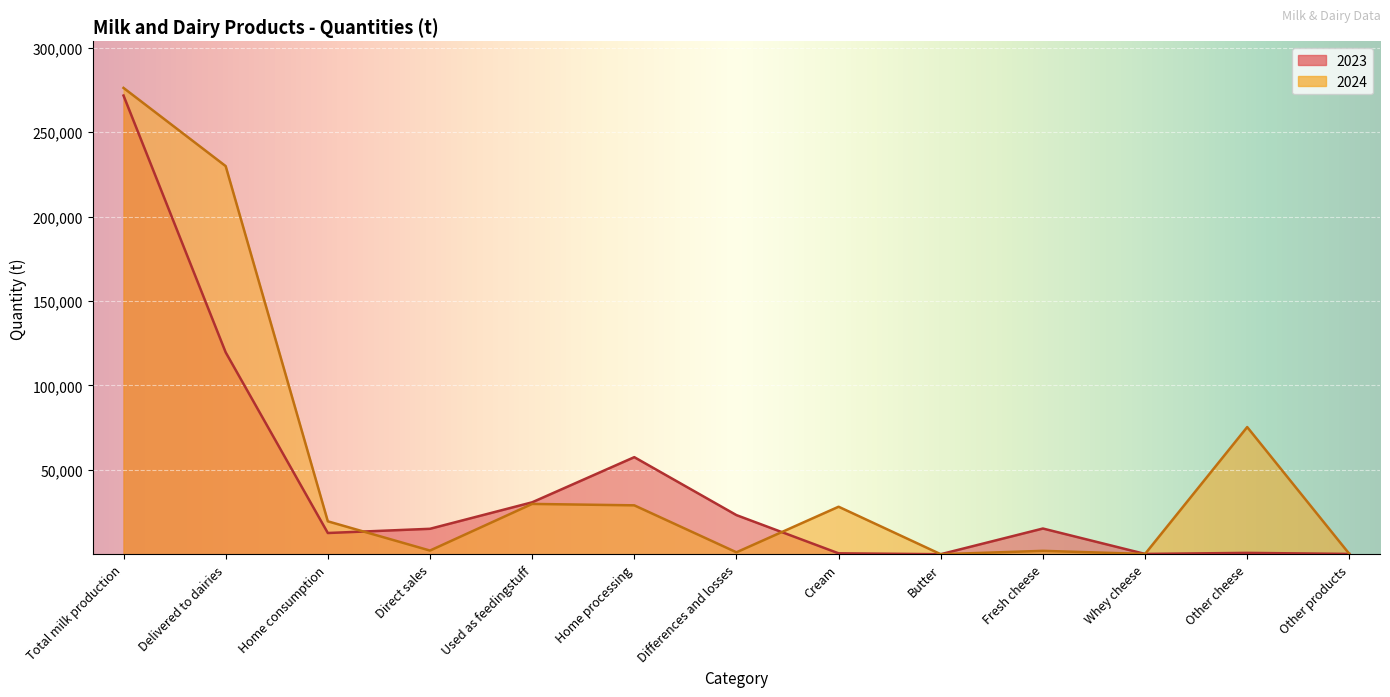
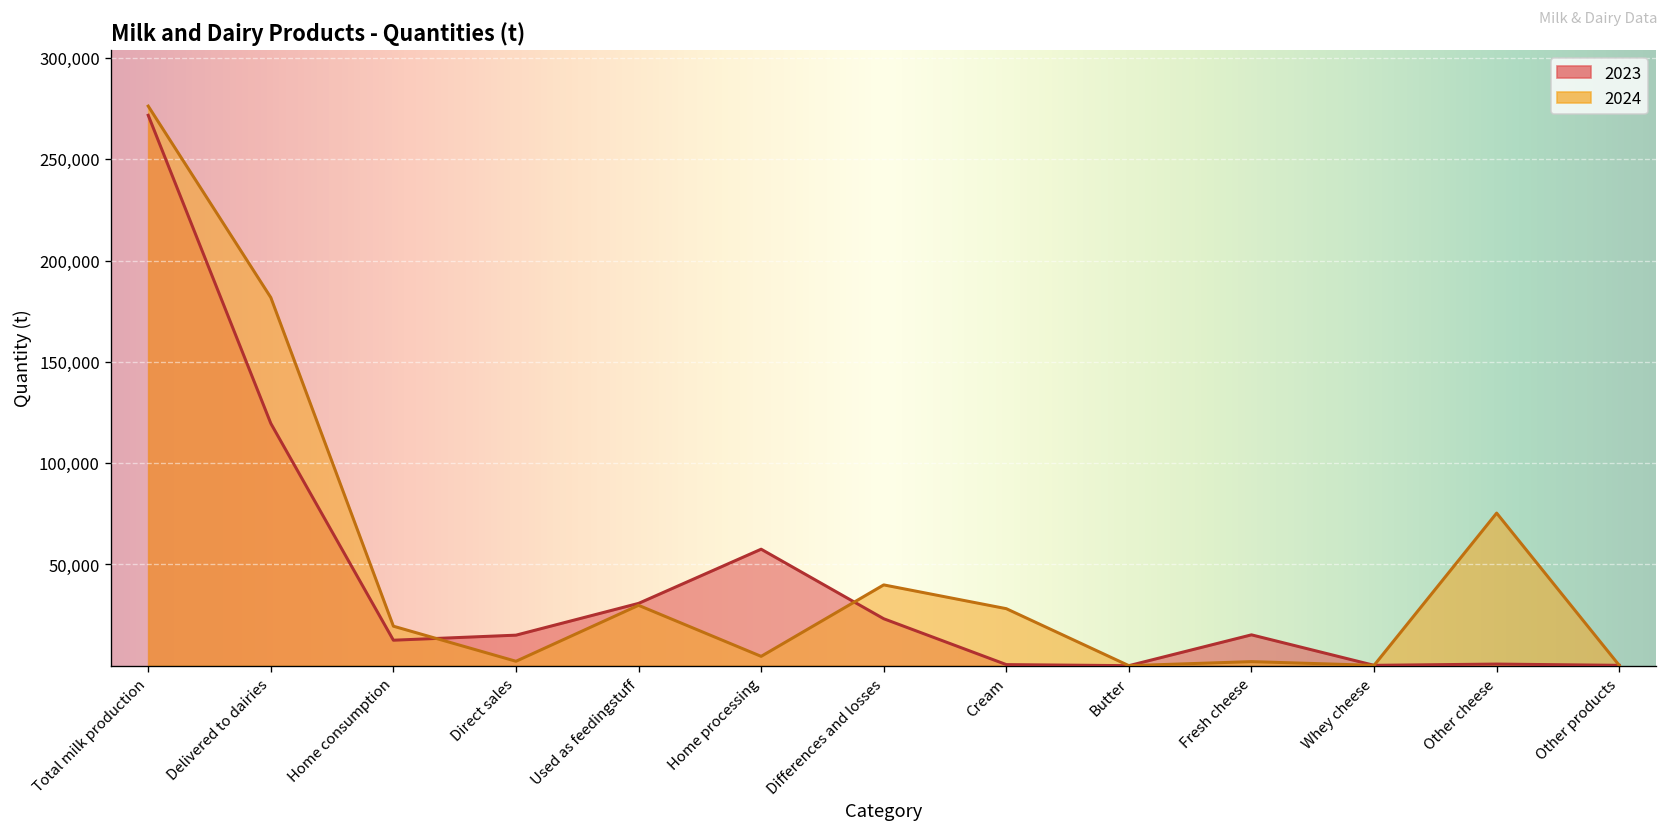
2024, Delivered to dairies: 230,000 -> 182,000
2024, Home processing: 29,000 -> 5,000
2024, Differences and losses: 1,000 -> 40,000
